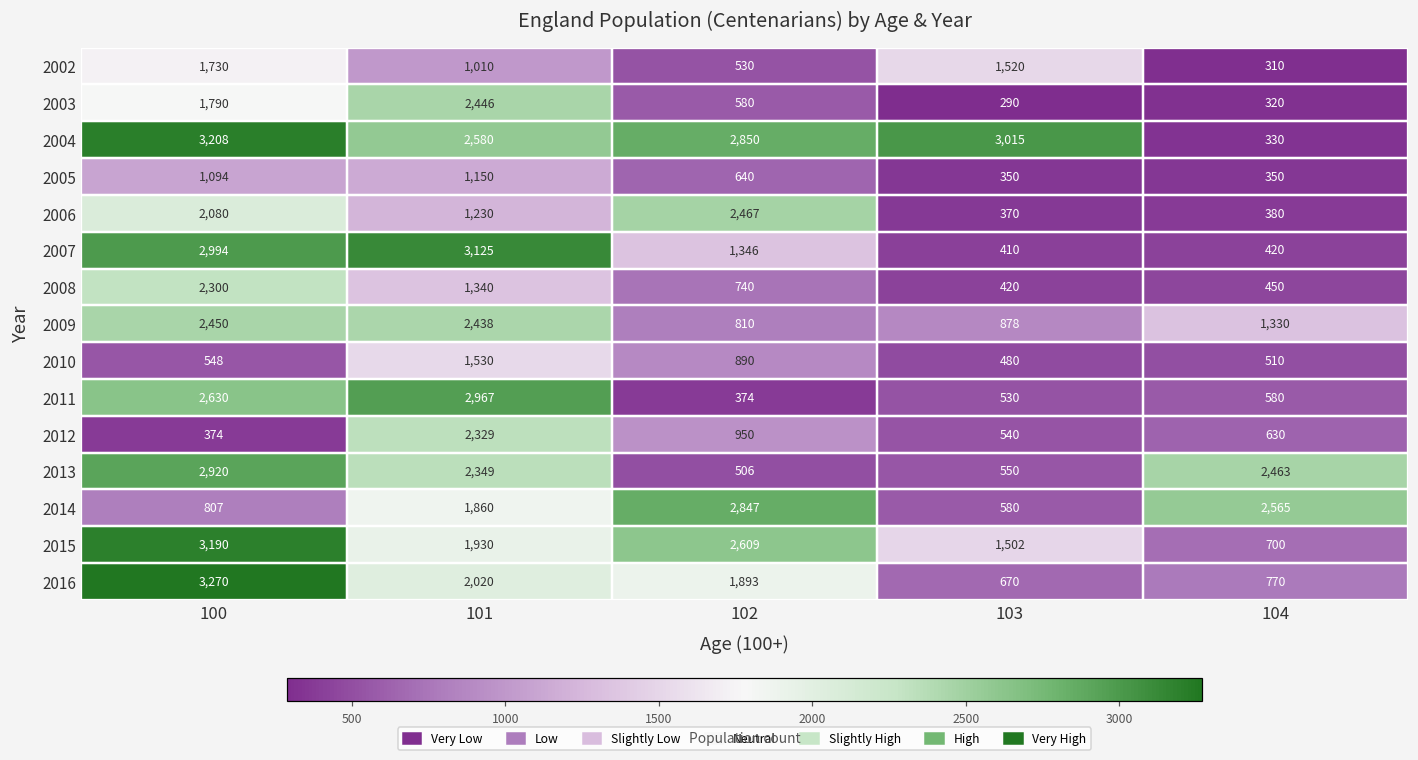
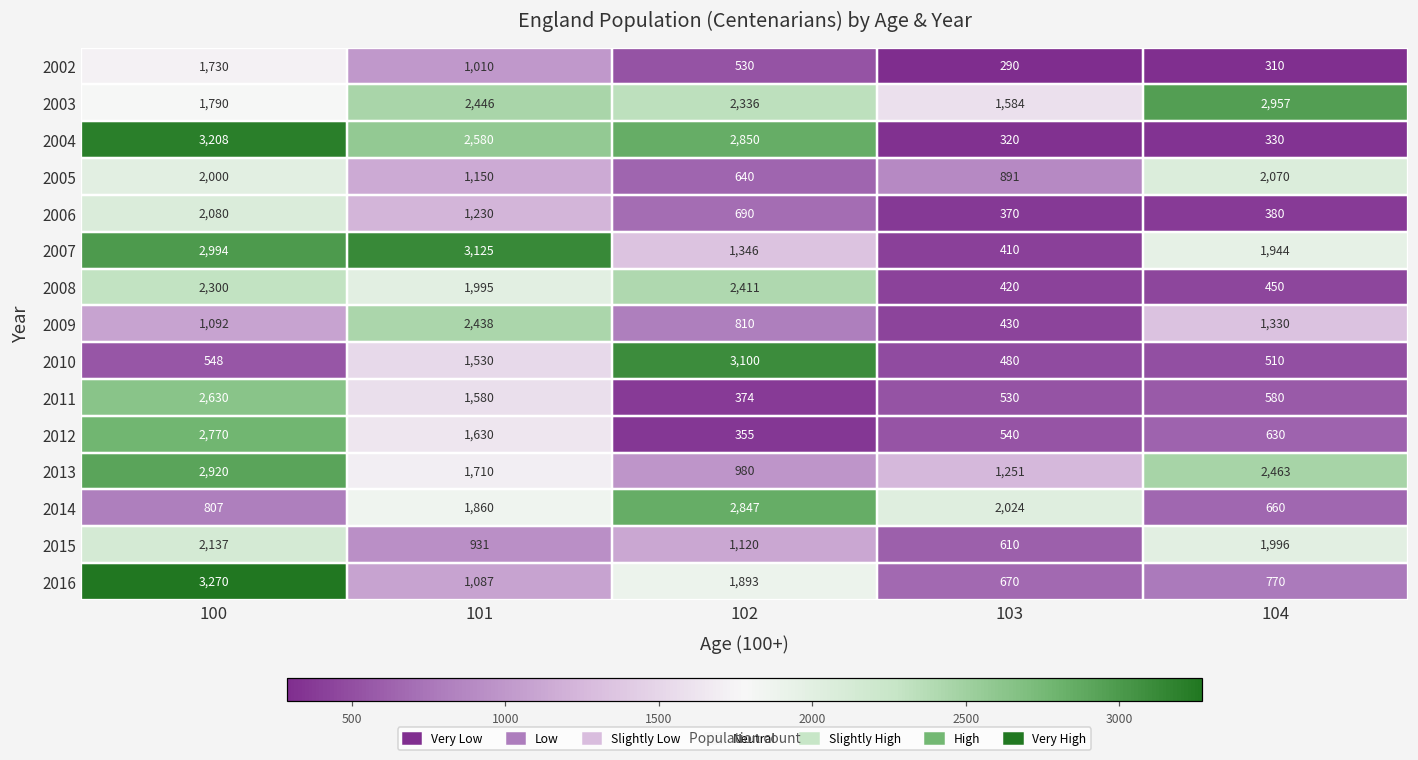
2002, 103: 1,520 -> 290
2003, 102: 580 -> 2,336
2003, 103: 290 -> 1,584
2003, 104: 320 -> 2,957
2004, 103: 3,015 -> 320
2005, 100: 1,094 -> 2,000
2005, 103: 350 -> 891
2005, 104: 350 -> 2,070
2006, 102: 2,467 -> 690
2007, 104: 420 -> 1,944
2008, 101: 1,340 -> 1,995
2008, 102: 740 -> 2,411
2009, 100: 2,450 -> 1,092
2009, 103: 878 -> 430
2010, 102: 890 -> 3,100
2011, 101: 2,967 -> 1,580
2012, 100: 374 -> 2,770
2012, 101: 2,329 -> 1,630
2012, 102: 950 -> 355
2013, 101: 2,349 -> 1,710
2013, 102: 506 -> 980
2013, 103: 550 -> 1,251
2014, 103: 580 -> 2,024
2014, 104: 2,565 -> 660
2015, 100: 3,190 -> 2,137
2015, 101: 1,930 -> 931
2015, 102: 2,609 -> 1,120
2015, 103: 1,502 -> 610
2015, 104: 700 -> 1,996
2016, 101: 2,020 -> 1,087
